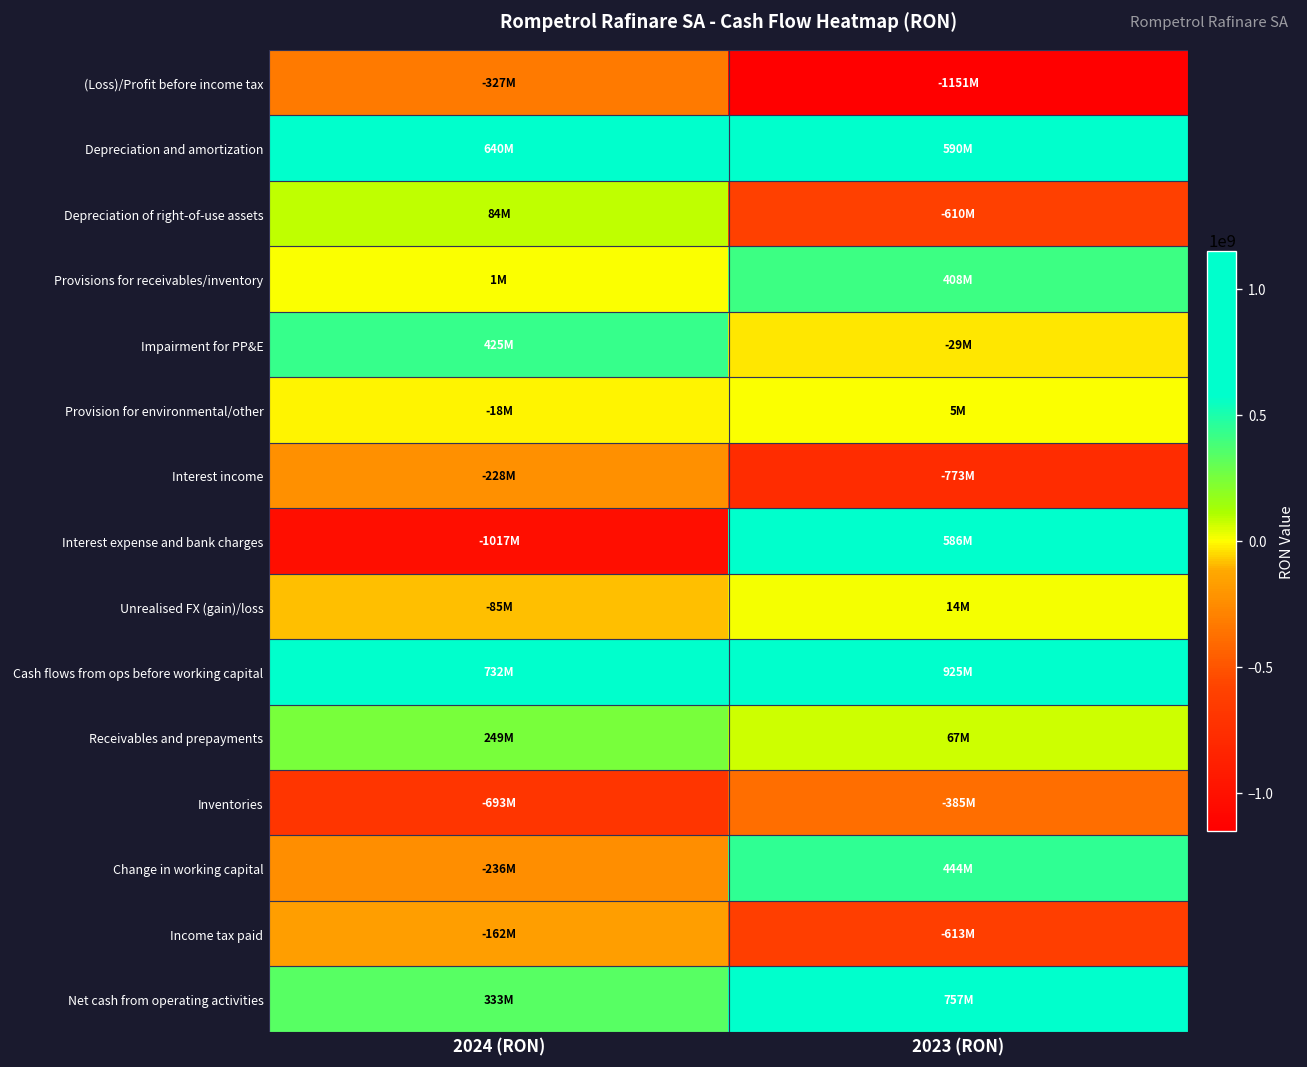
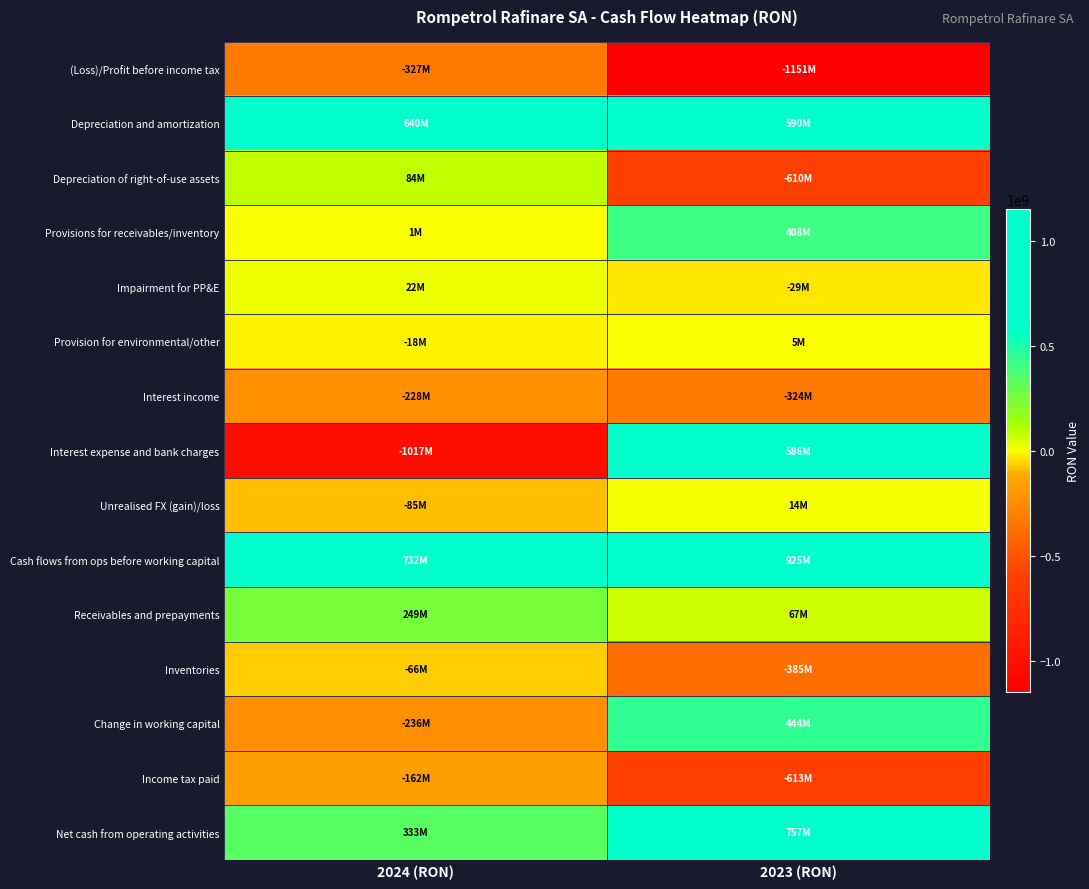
Impairment for PP&E, 2024 (RON): 425M -> 22M
Interest income, 2023 (RON): -773M -> -324M
Inventories, 2024 (RON): -693M -> -66M
